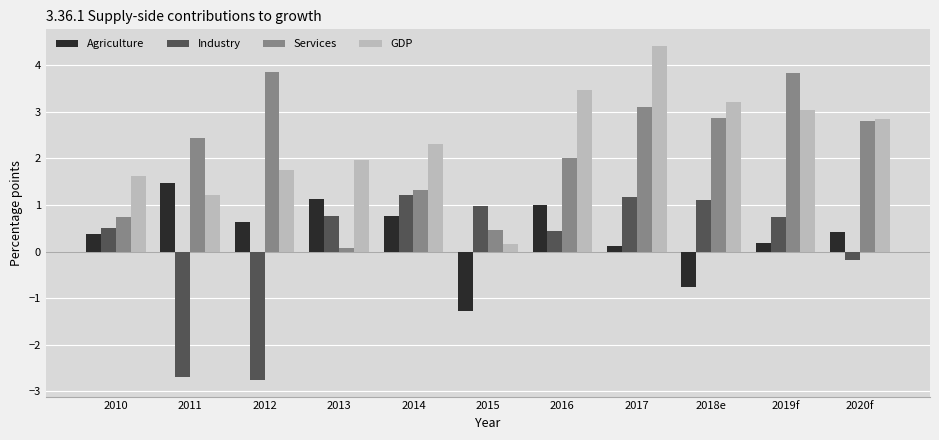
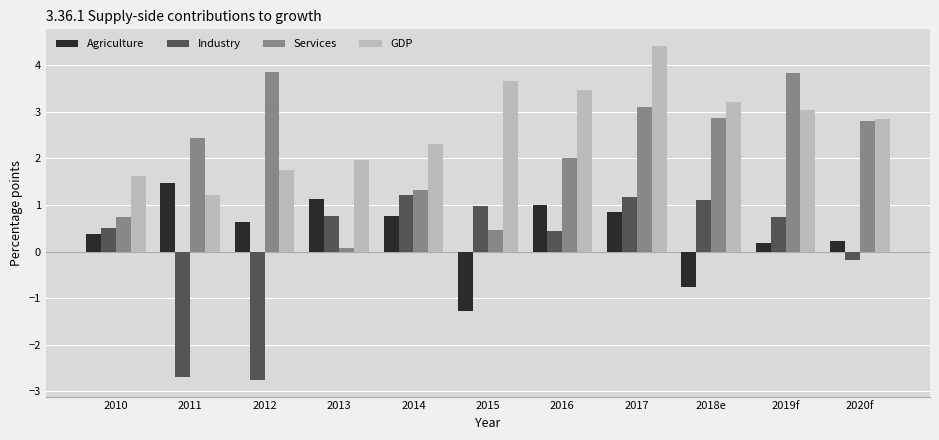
GDP, 2015: 0.2 -> 3.7
Agriculture, 2017: 0.1 -> 0.9
Agriculture, 2020f: 0.4 -> 0.2
